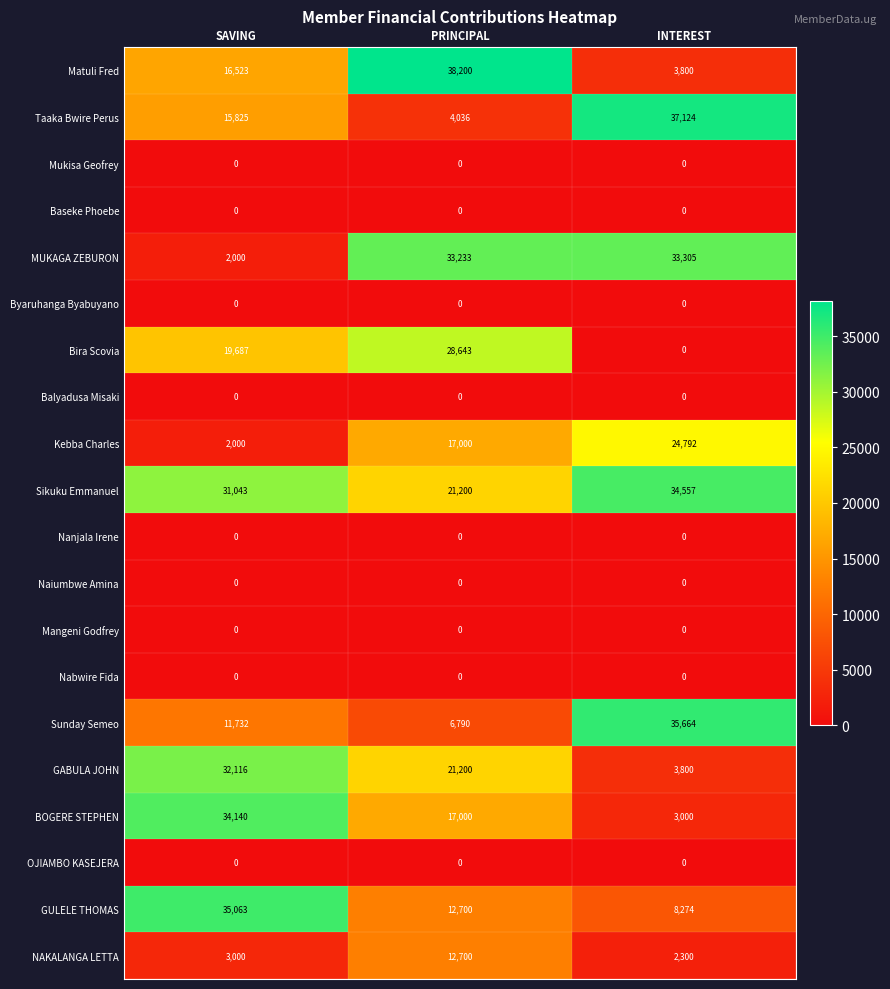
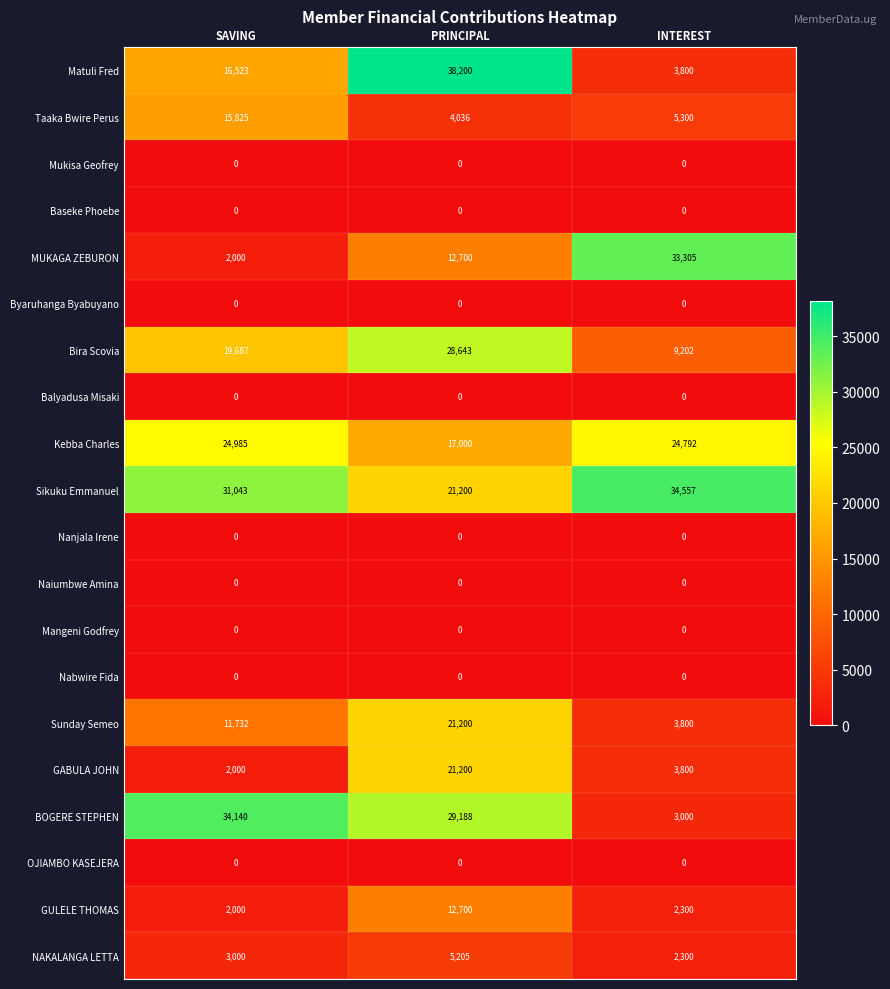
Taaka Bwire Perus, INTEREST: 37,124 -> 5,300
MUKAGA ZEBURON, PRINCIPAL: 33,233 -> 12,700
Bira Scovia, INTEREST: 0 -> 9,202
Kebba Charles, SAVING: 2,000 -> 24,985
Sunday Semeo, PRINCIPAL: 6,790 -> 21,200
Sunday Semeo, INTEREST: 35,664 -> 3,800
GABULA JOHN, SAVING: 32,116 -> 2,000
BOGERE STEPHEN, PRINCIPAL: 17,000 -> 29,188
GULELE THOMAS, SAVING: 35,063 -> 2,000
GULELE THOMAS, INTEREST: 8,274 -> 2,300
NAKALANGA LETTA, PRINCIPAL: 12,700 -> 5,205
